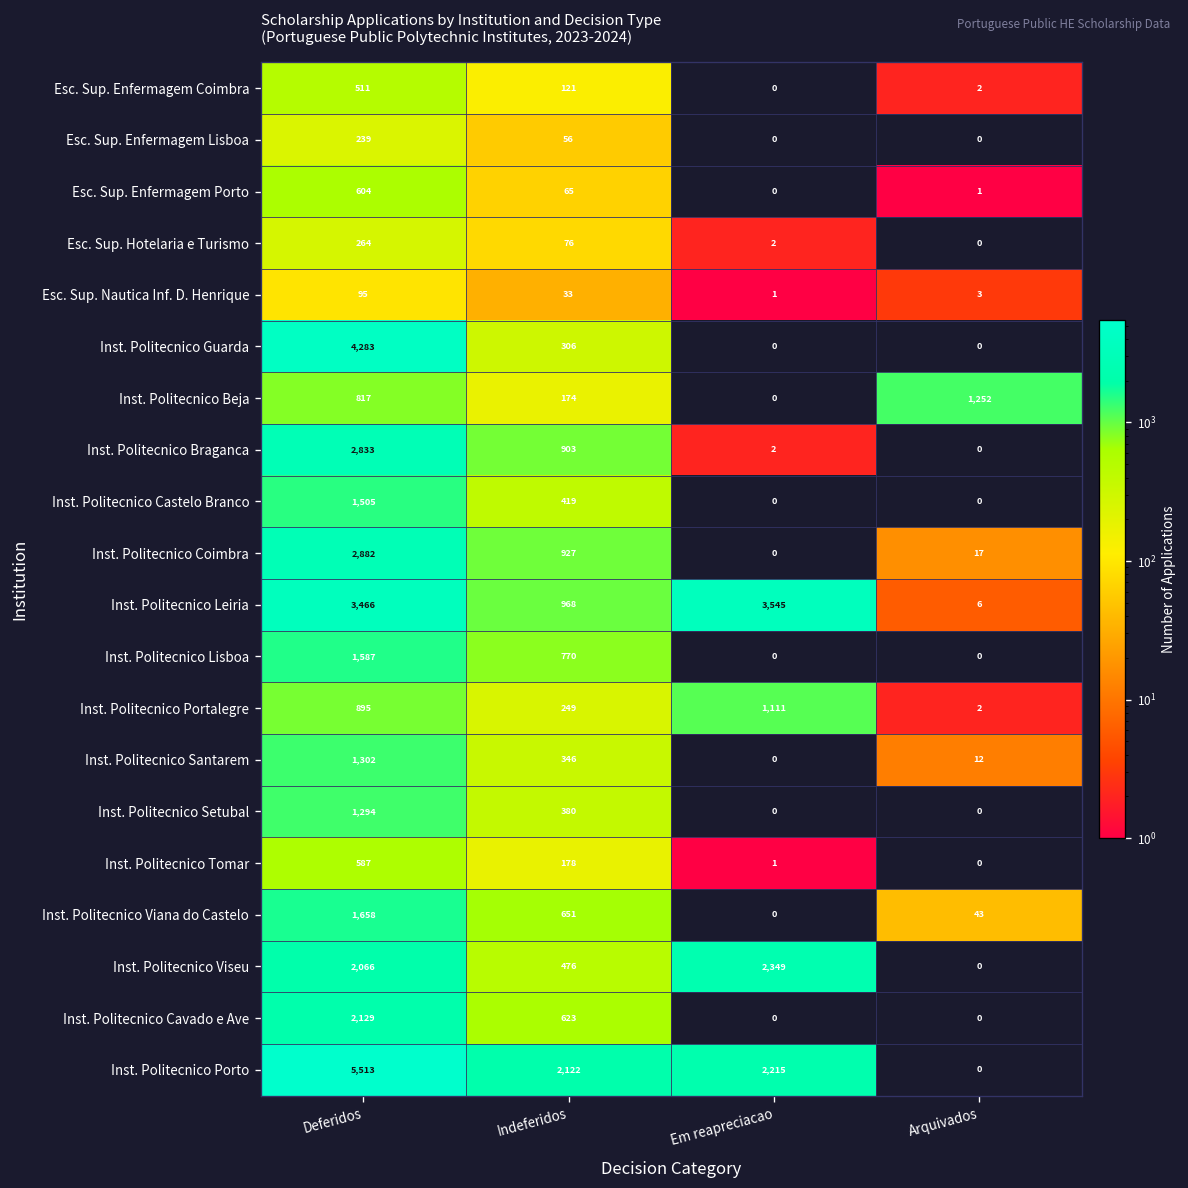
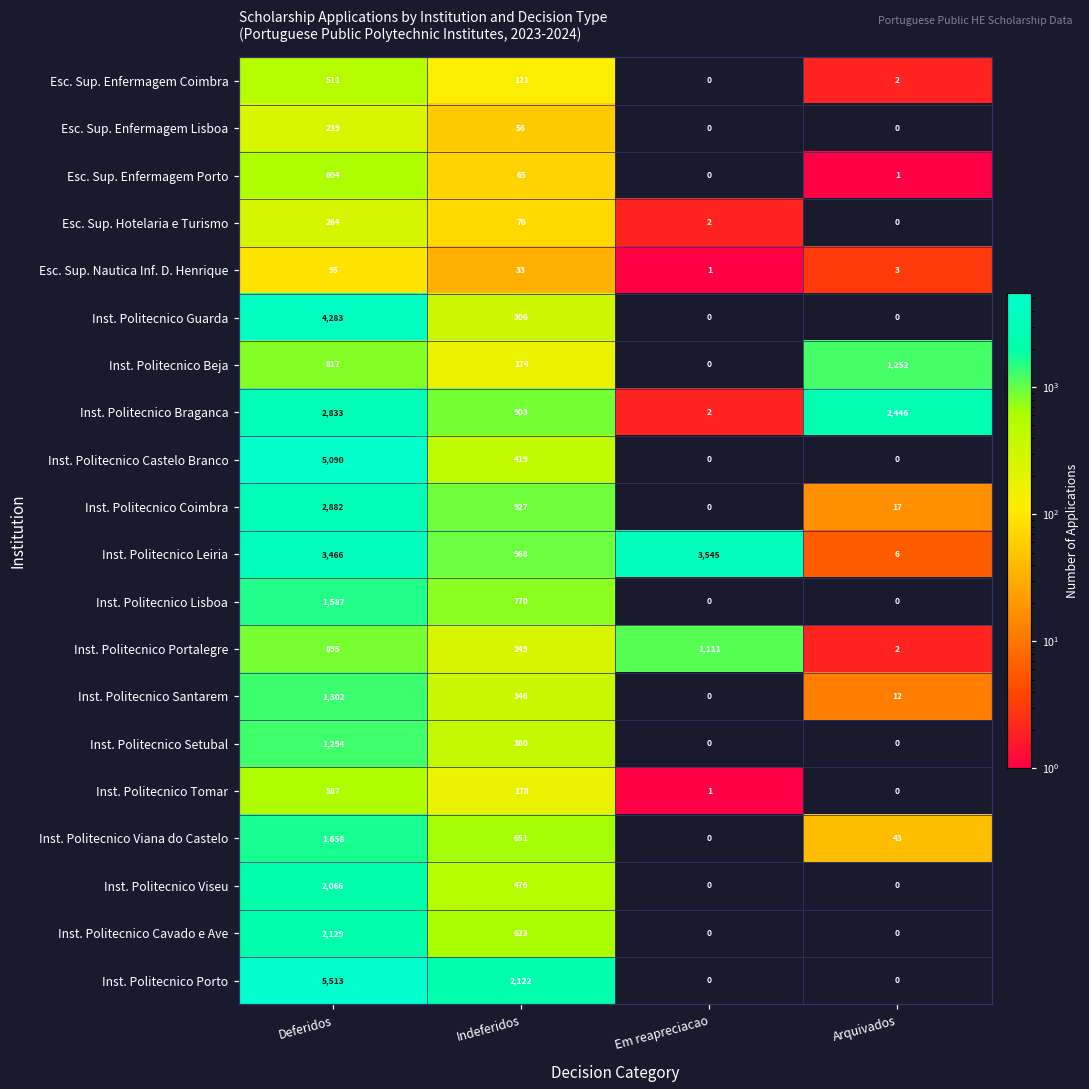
Inst. Politecnico Braganca, Arquivados: 0 -> 2,446
Inst. Politecnico Castelo Branco, Deferidos: 1,505 -> 5,090
Inst. Politecnico Viseu, Em reapreciacao: 2,349 -> 0
Inst. Politecnico Porto, Em reapreciacao: 2,215 -> 0
